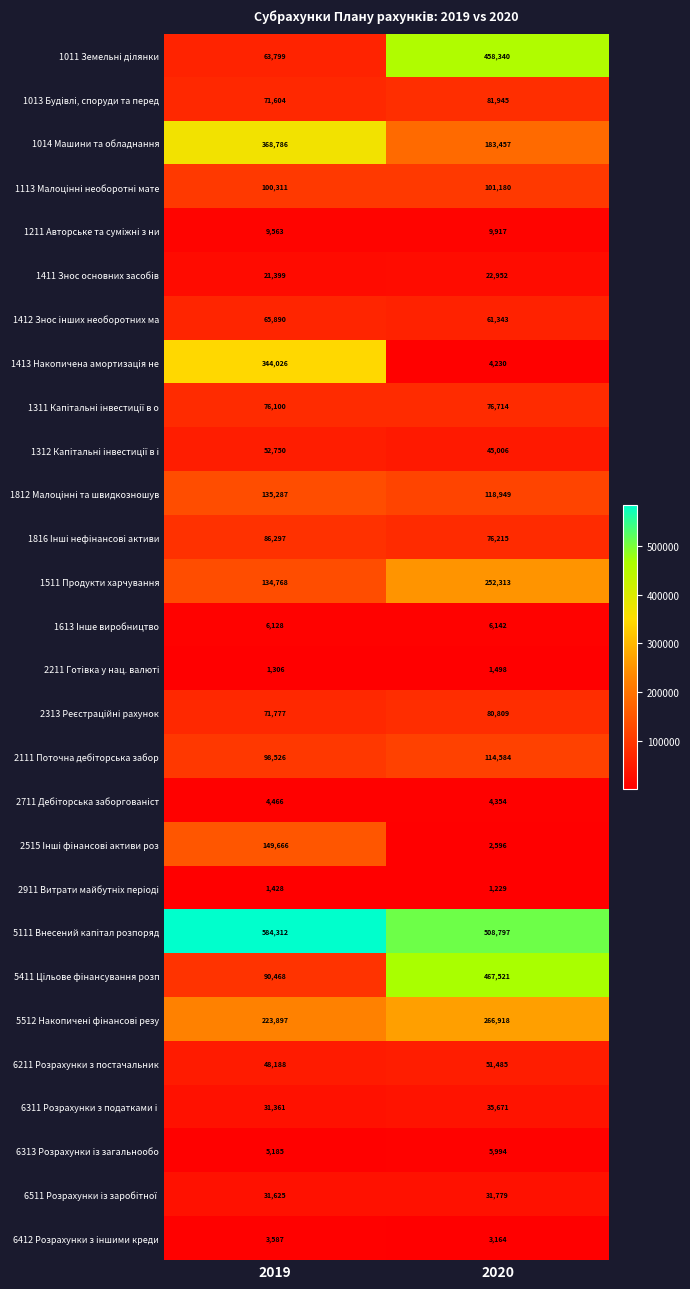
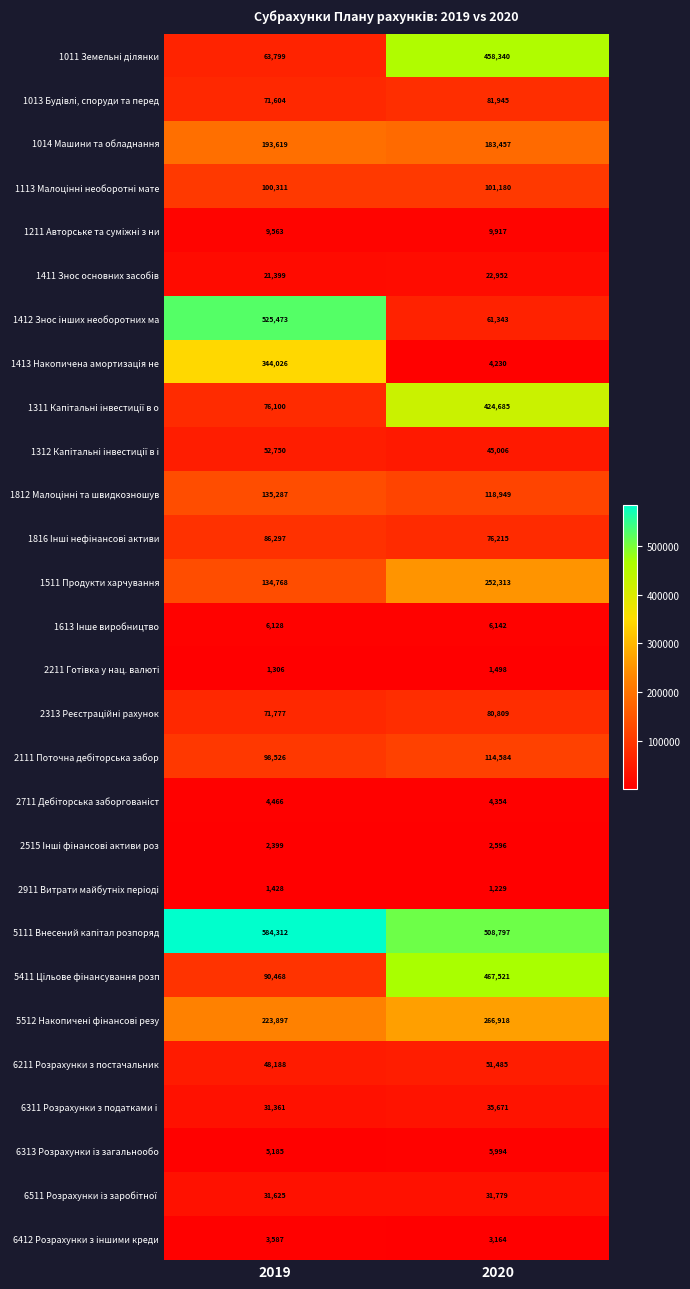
1014 Машини та обладнання, 2019: 368,786 -> 193,619
1412 Знос інших необоротних ма, 2019: 65,890 -> 525,473
1311 Капітальні інвестиції в о, 2020: 76,714 -> 424,685
2515 Інші фінансові активи роз, 2019: 149,666 -> 2,399
